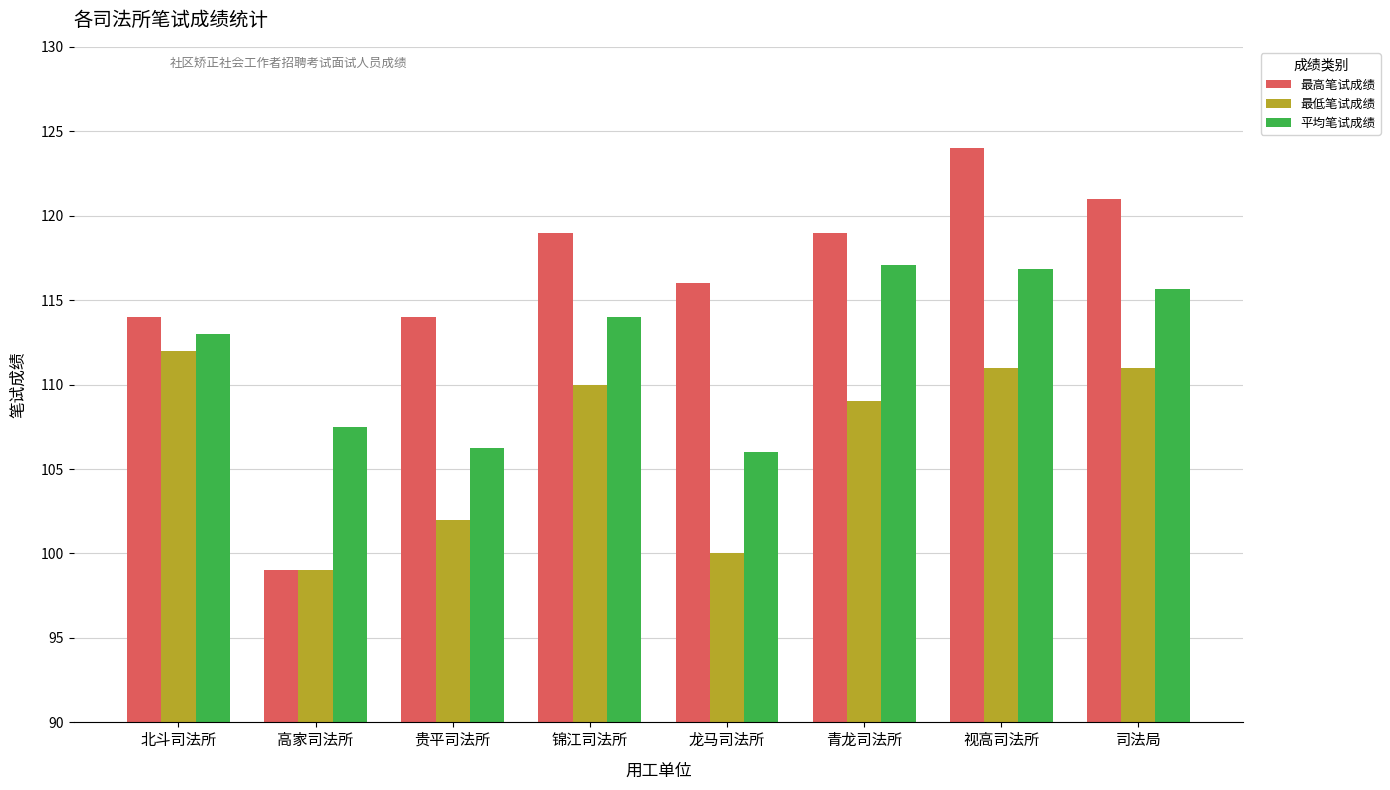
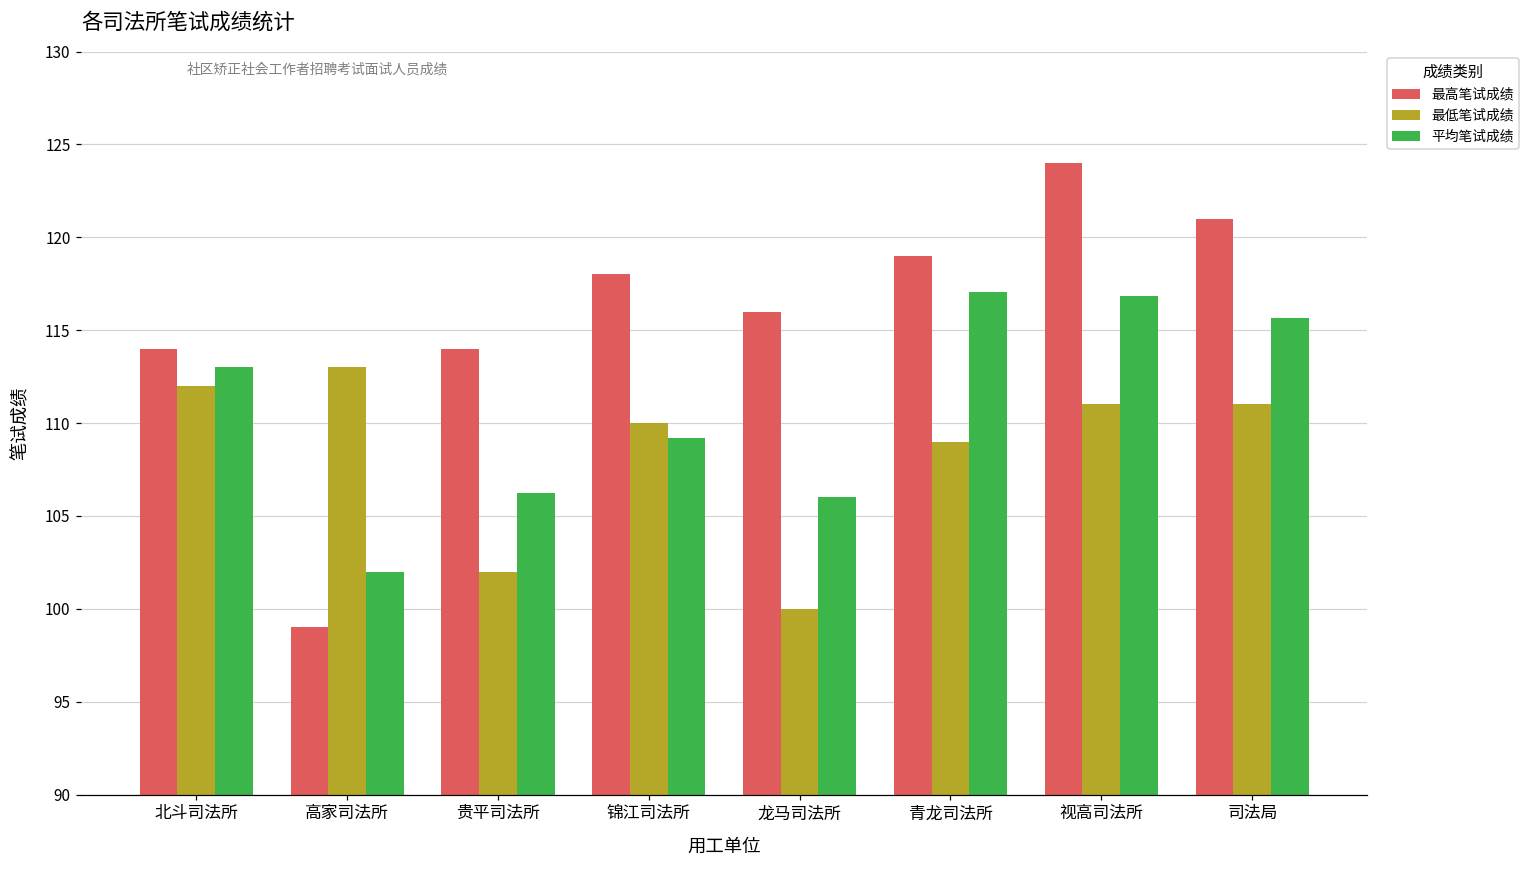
最低笔试成绩, 高家司法所: 99 -> 113
平均笔试成绩, 高家司法所: 107.5 -> 102.0
最高笔试成绩, 锦江司法所: 119 -> 118
平均笔试成绩, 锦江司法所: 114.0 -> 109.2
